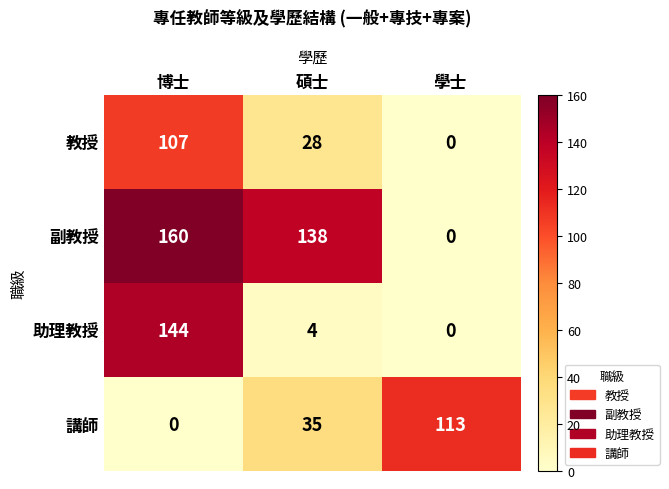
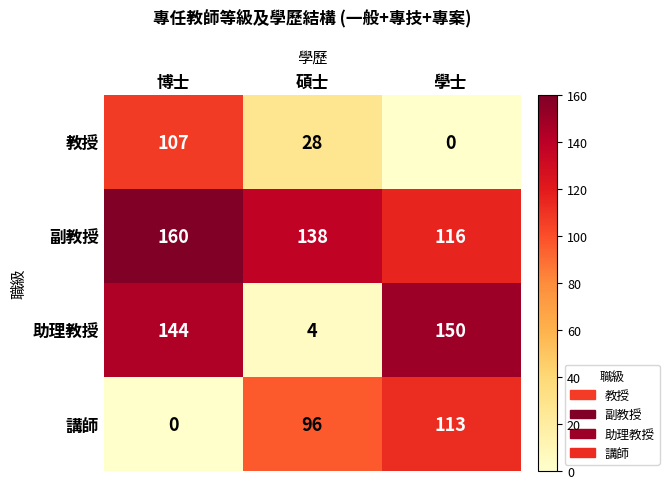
副教授, 學士: 0 -> 116
助理教授, 學士: 0 -> 150
講師, 碩士: 35 -> 96
